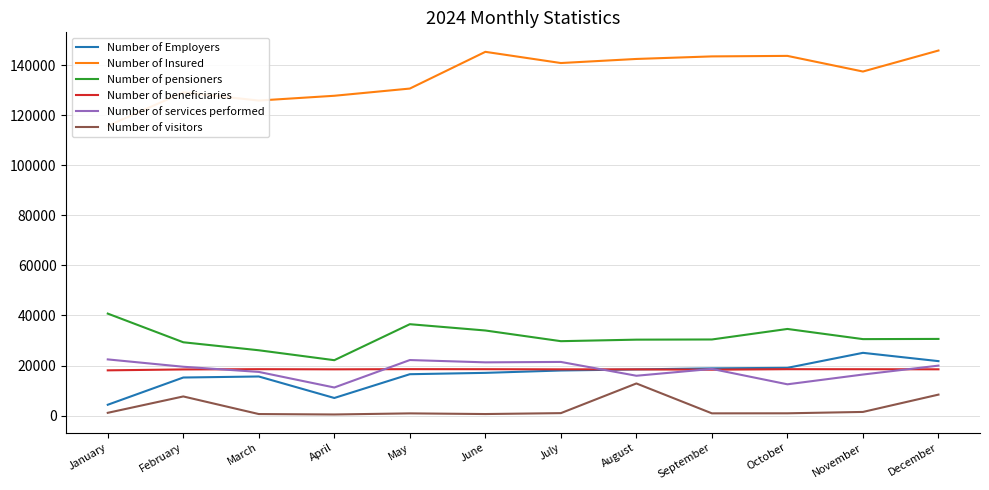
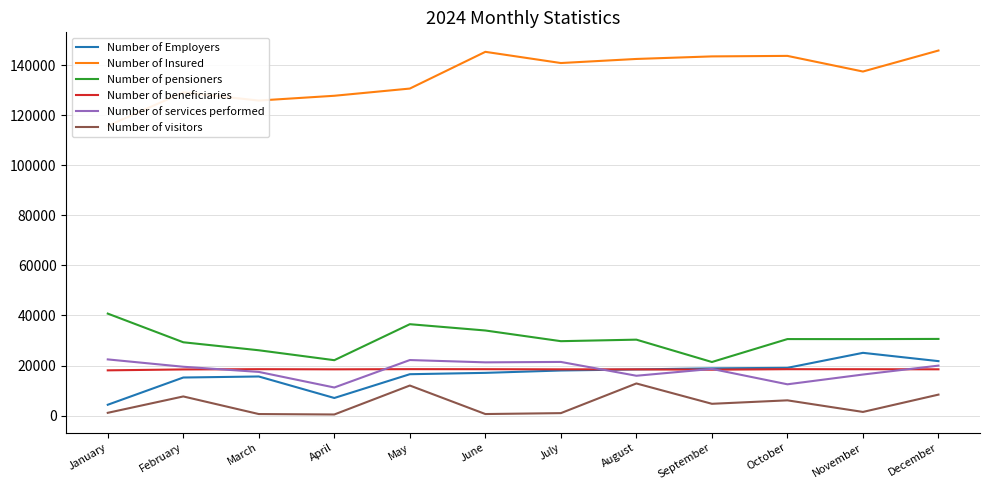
Number of visitors, May: 1000 -> 12000
Number of pensioners, September: 30000 -> 21000
Number of visitors, September: 1000 -> 5000
Number of pensioners, October: 35000 -> 31000
Number of visitors, October: 1000 -> 6000
